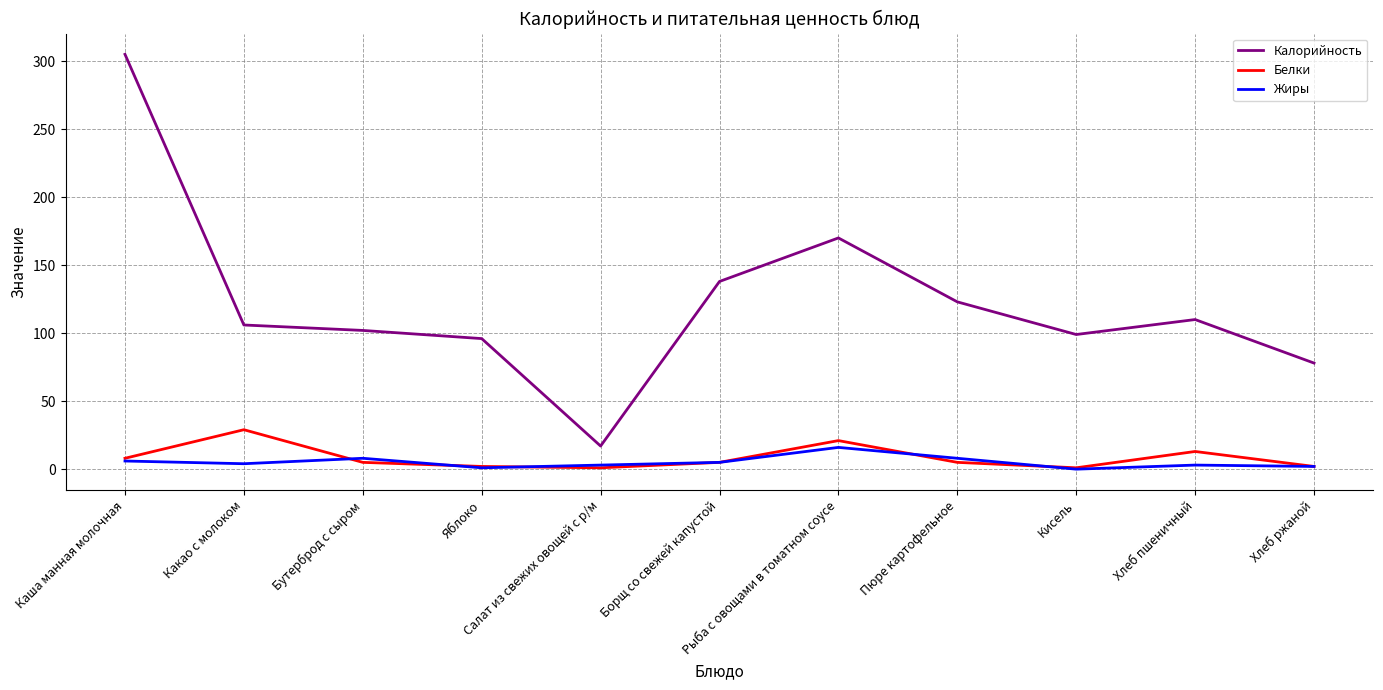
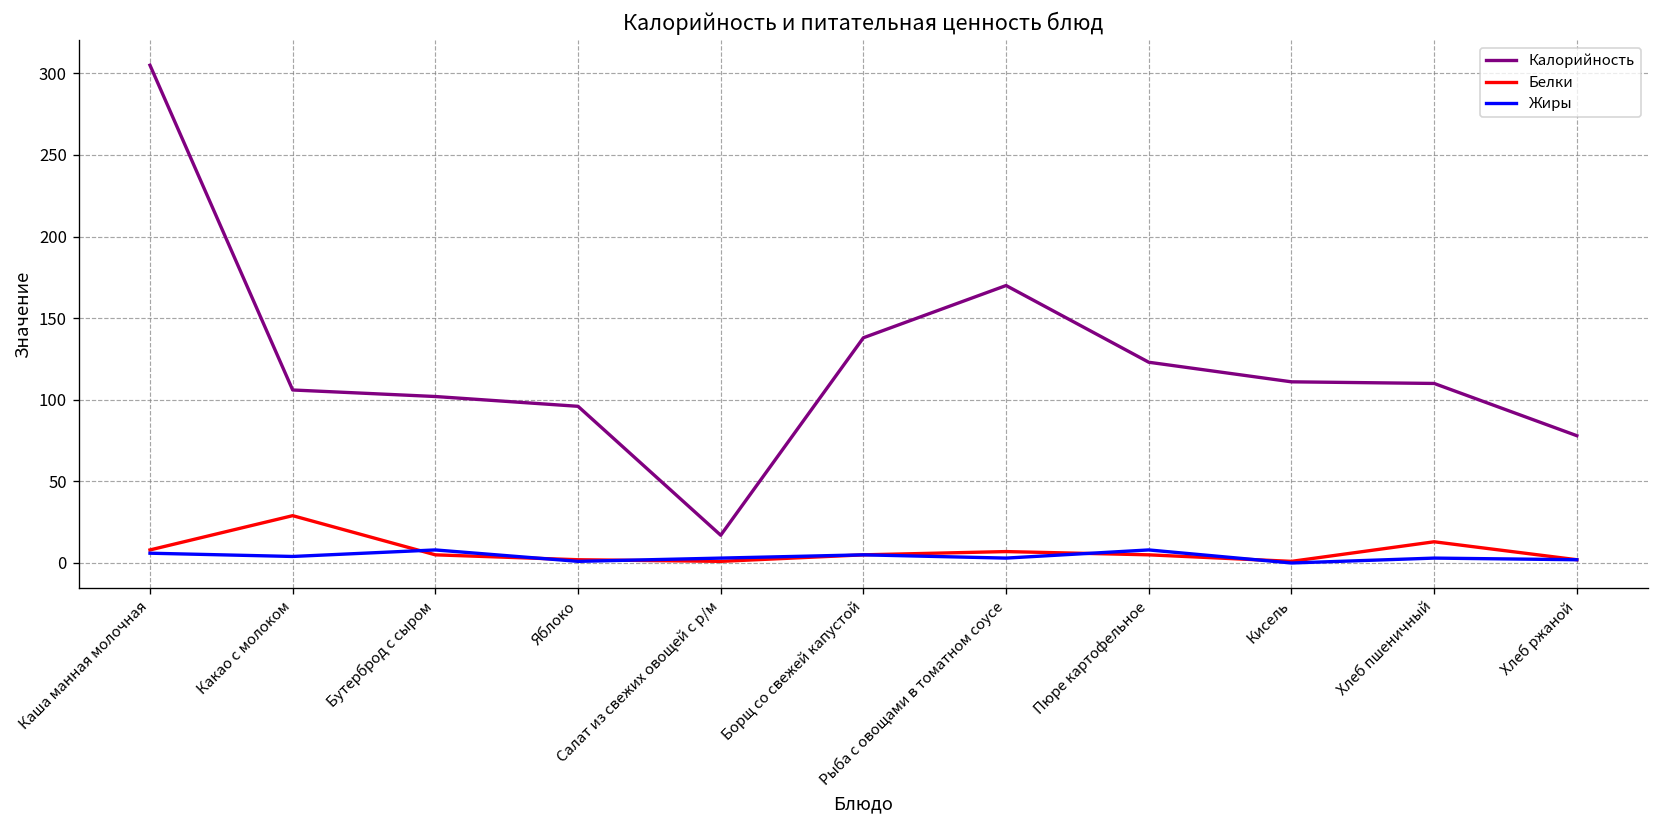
Белки, Рыба с овощами в томатном соусе: 21 -> 7
Жиры, Рыба с овощами в томатном соусе: 16 -> 3
Калорийность, Кисель: 99 -> 111
